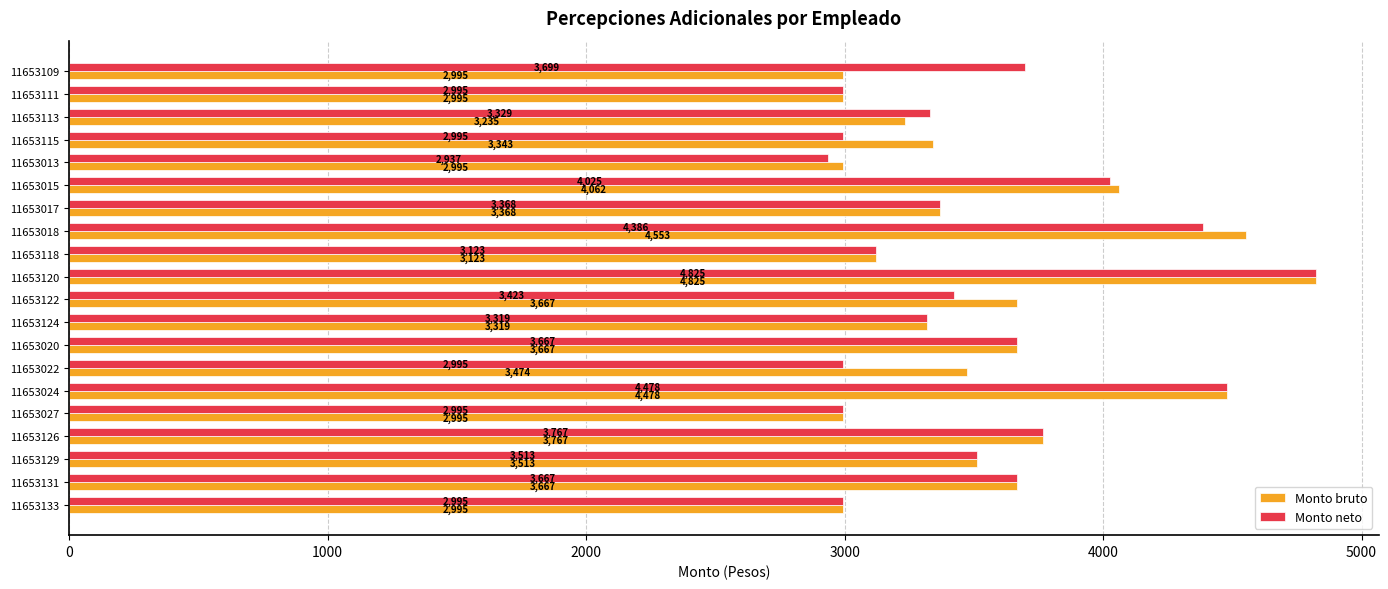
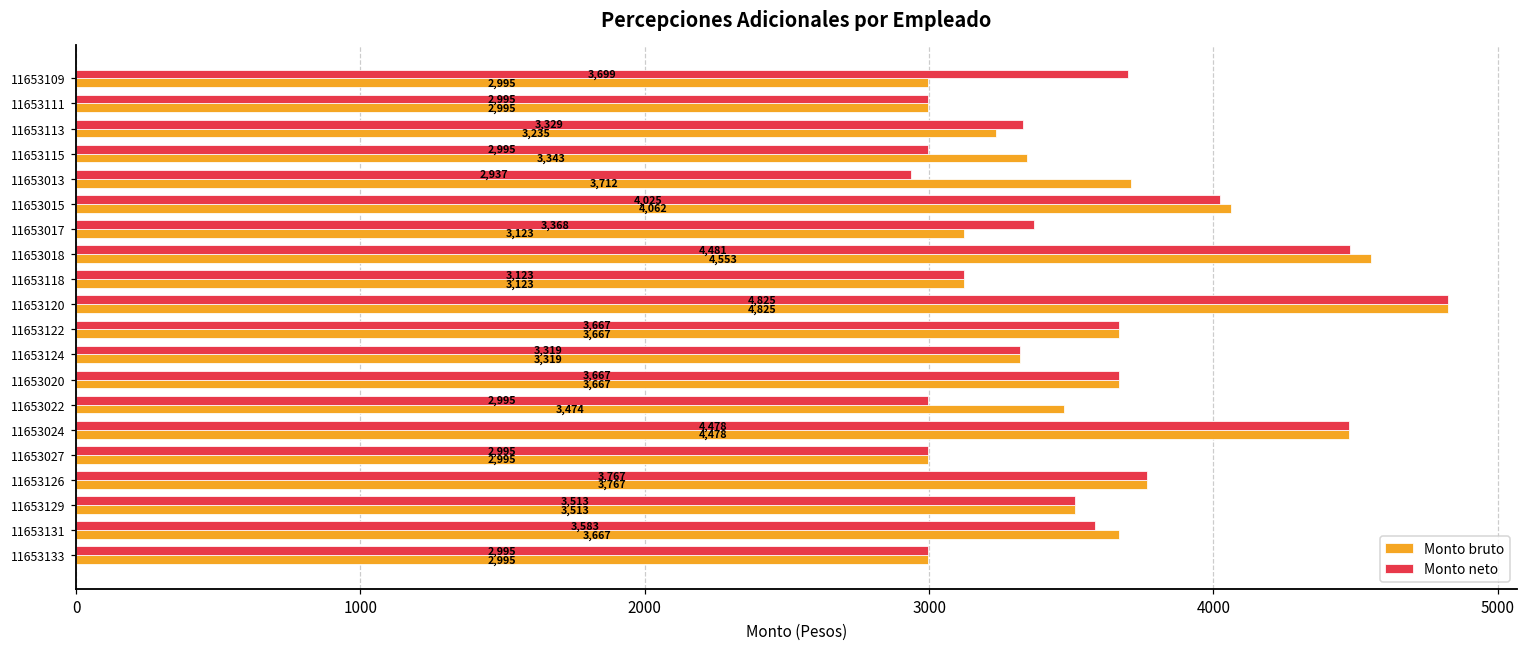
Monto bruto, 11653013: 2,995 -> 3,712
Monto bruto, 11653017: 3,368 -> 3,123
Monto neto, 11653018: 4,386 -> 4,481
Monto neto, 11653122: 3,423 -> 3,667
Monto neto, 11653131: 3,667 -> 3,583
